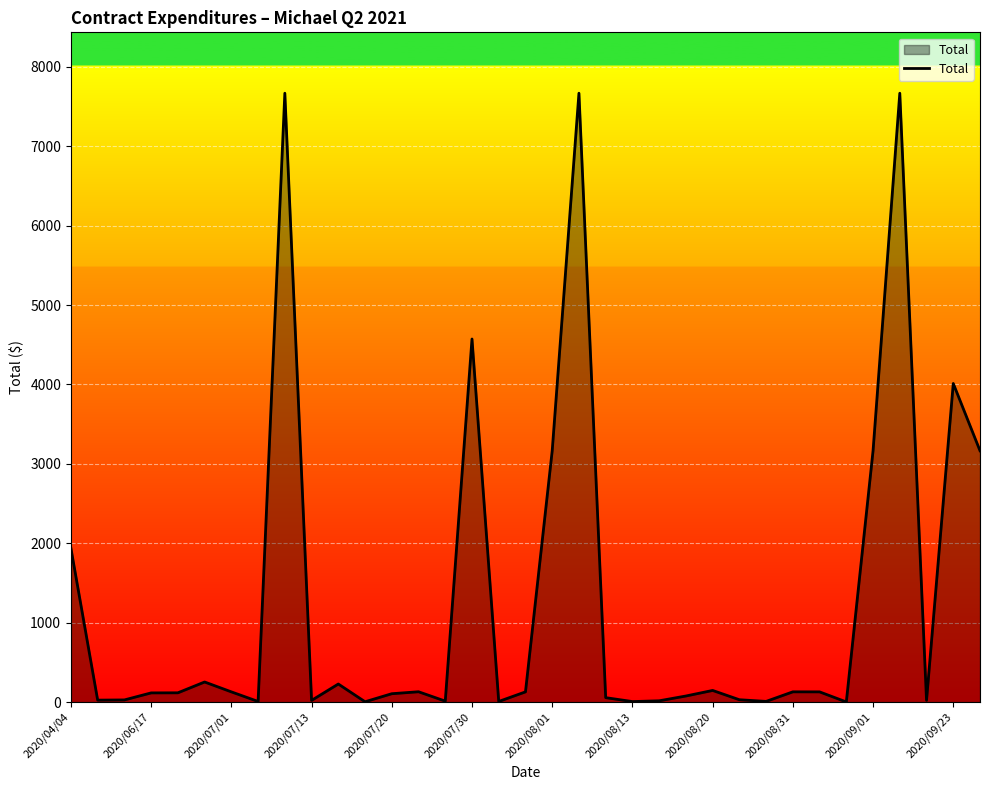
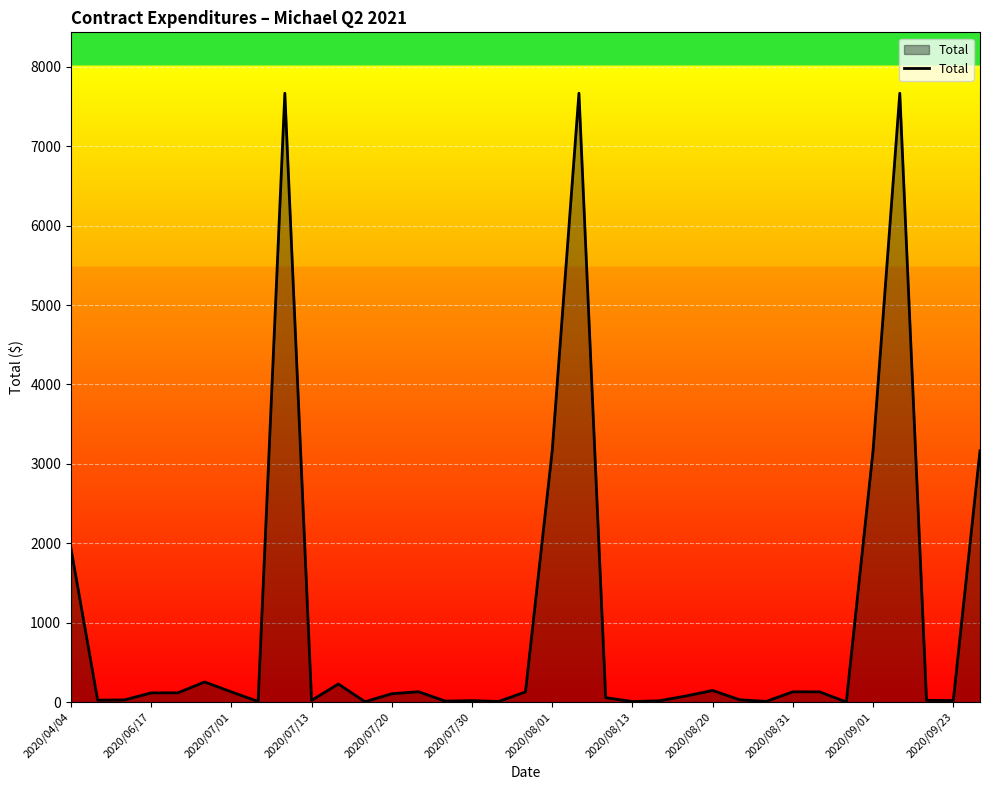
2020/07/30: 4600 -> 0
2020/09/23: 4000 -> 0
